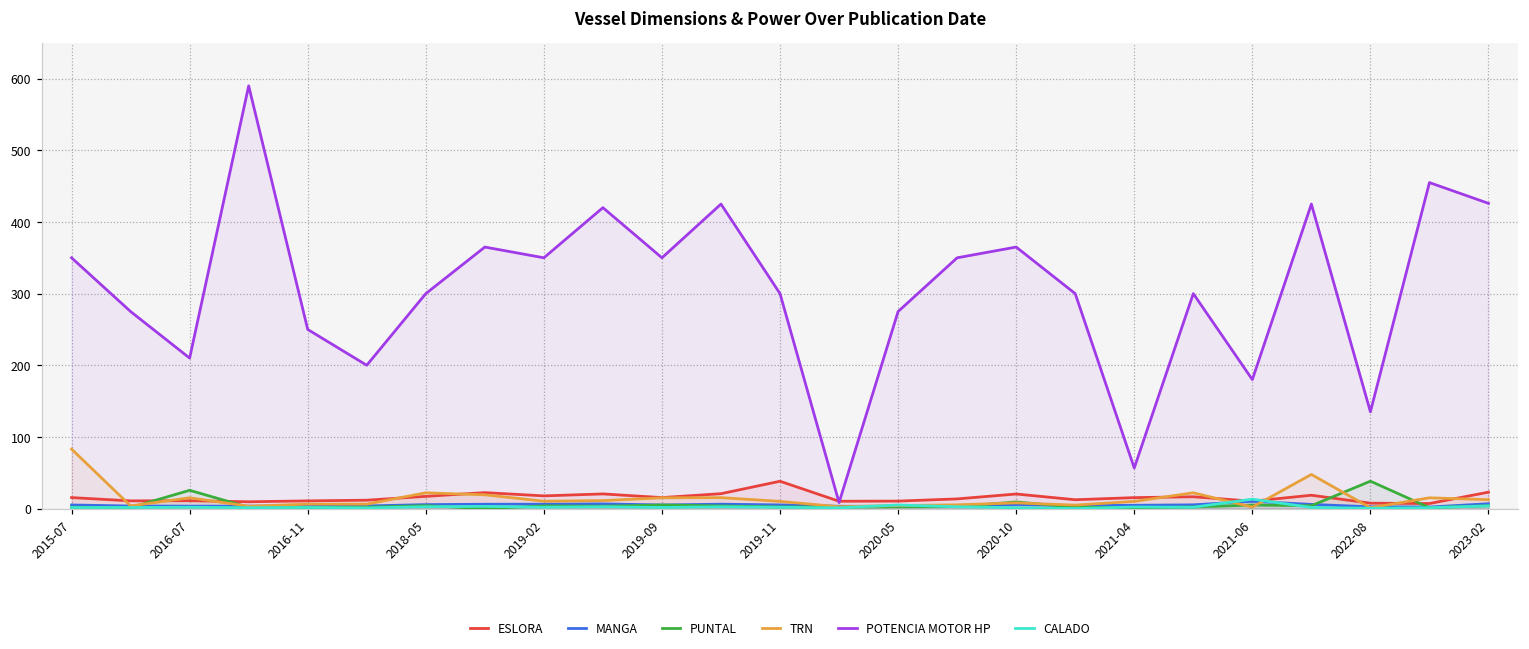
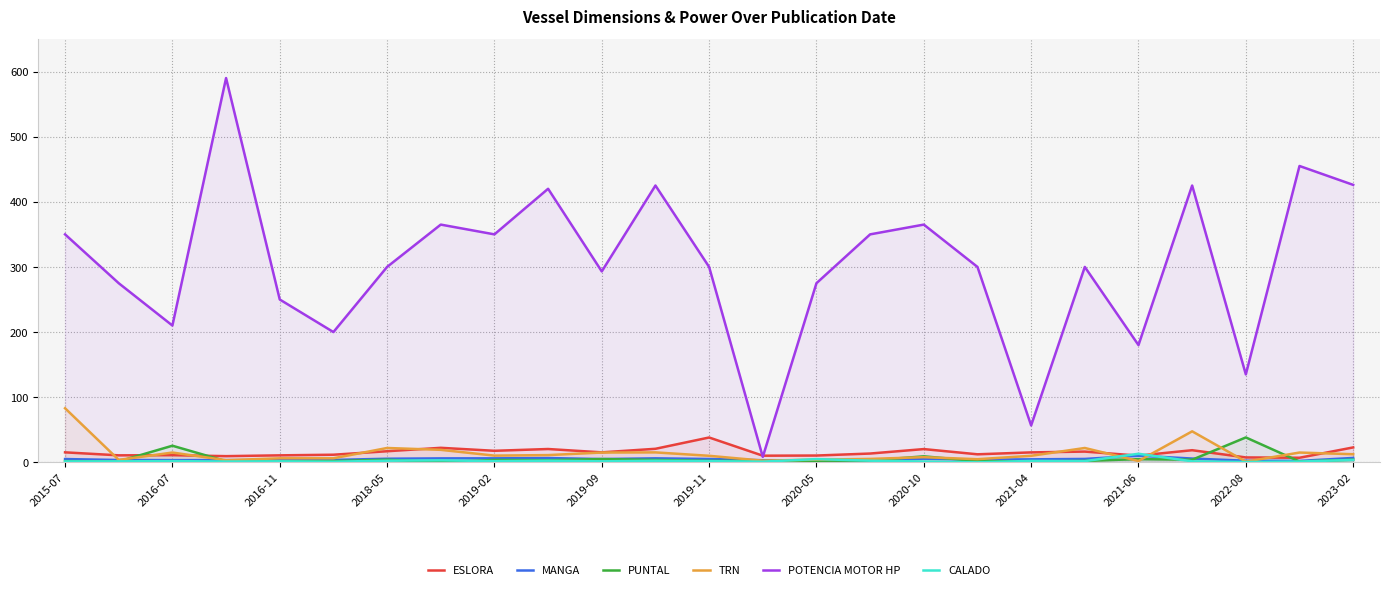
POTENCIA MOTOR HP, 2019-09: 350 -> 290
